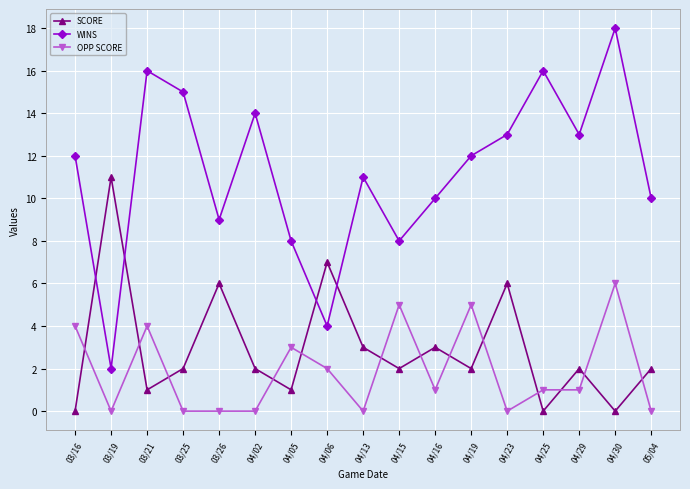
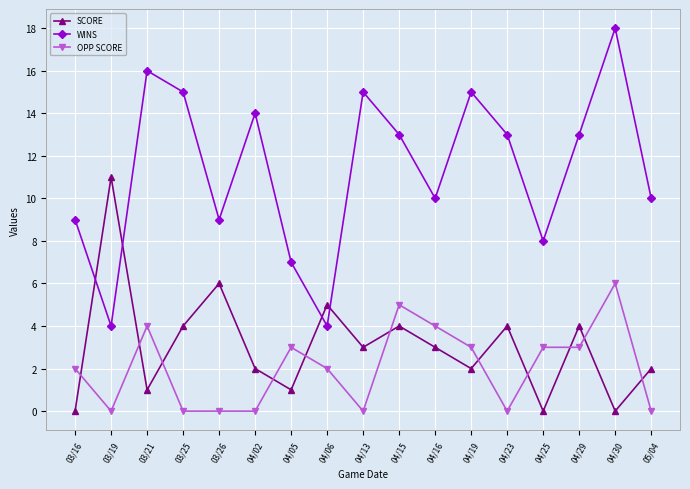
WINS, 03/16: 12 -> 9
OPP SCORE, 03/16: 4 -> 2
WINS, 03/19: 2 -> 4
SCORE, 03/25: 2 -> 4
WINS, 04/05: 8 -> 7
SCORE, 04/06: 7 -> 5
WINS, 04/13: 11 -> 15
SCORE, 04/15: 2 -> 4
WINS, 04/15: 8 -> 13
OPP SCORE, 04/16: 1 -> 4
WINS, 04/19: 12 -> 15
OPP SCORE, 04/19: 5 -> 3
SCORE, 04/23: 6 -> 4
WINS, 04/25: 16 -> 8
OPP SCORE, 04/25: 1 -> 3
SCORE, 04/29: 2 -> 4
OPP SCORE, 04/29: 1 -> 3
